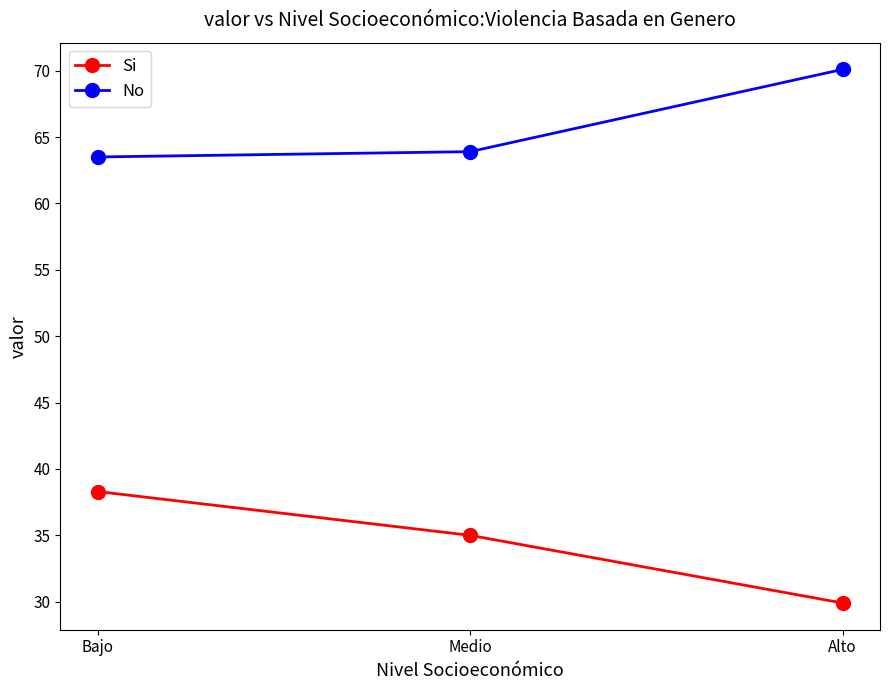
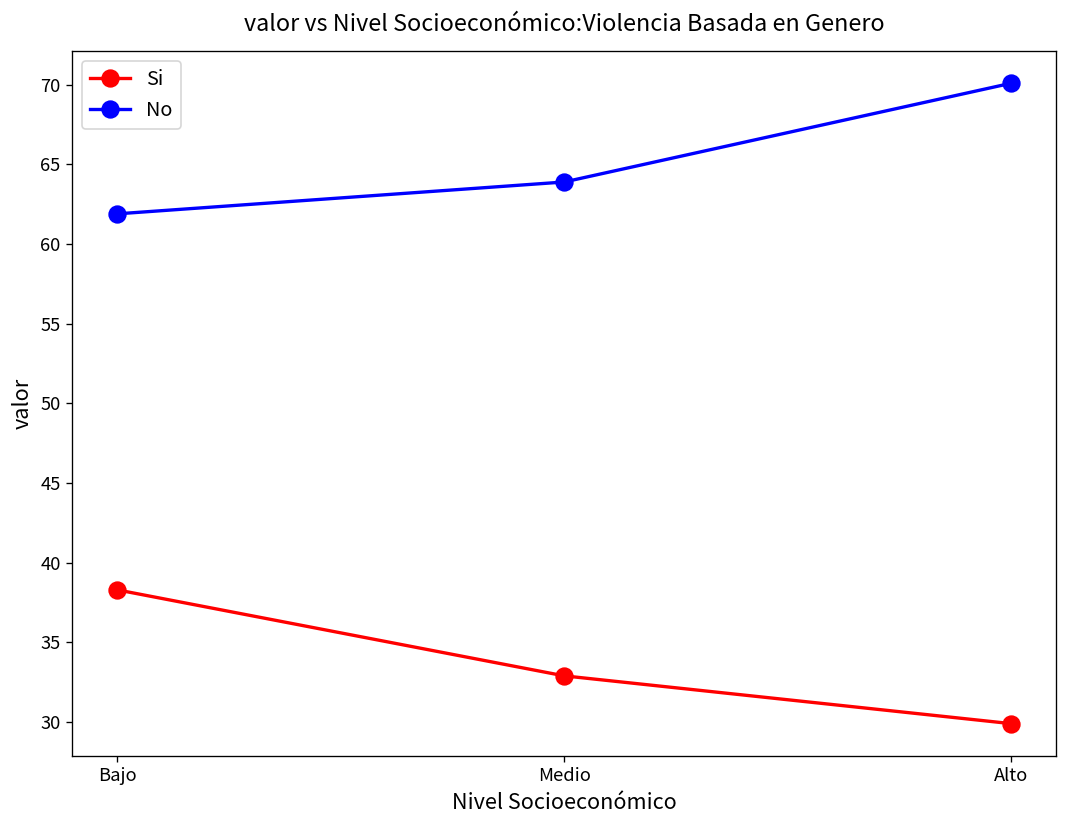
No, Bajo: 63.5 -> 61.9
Si, Medio: 35.0 -> 32.9
